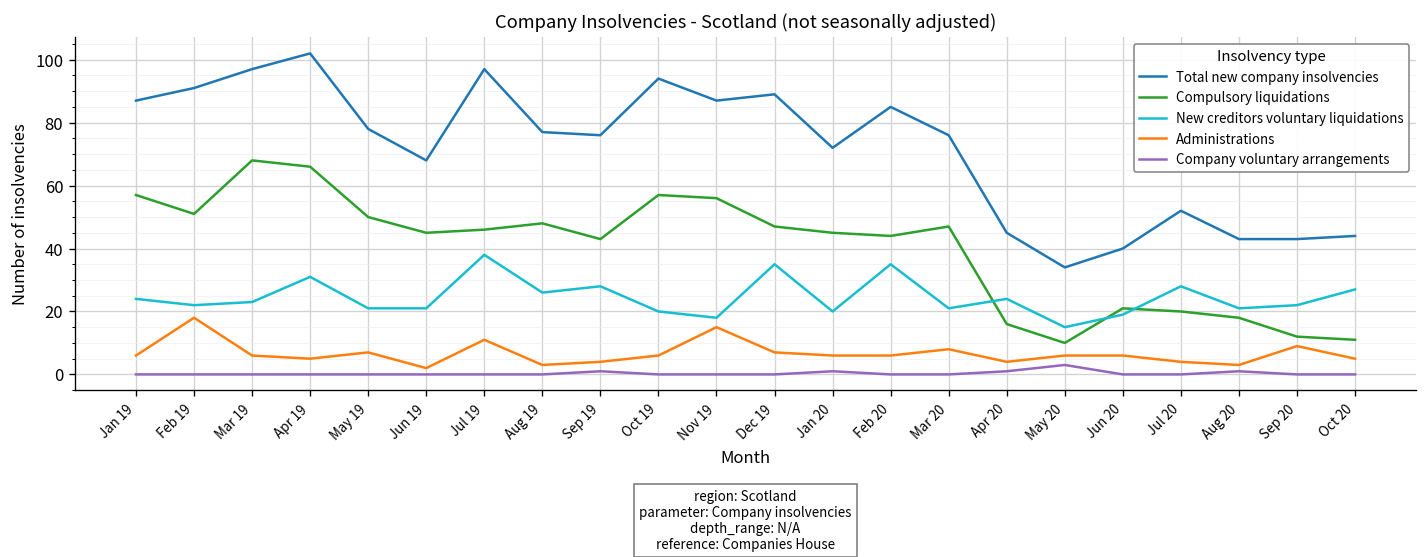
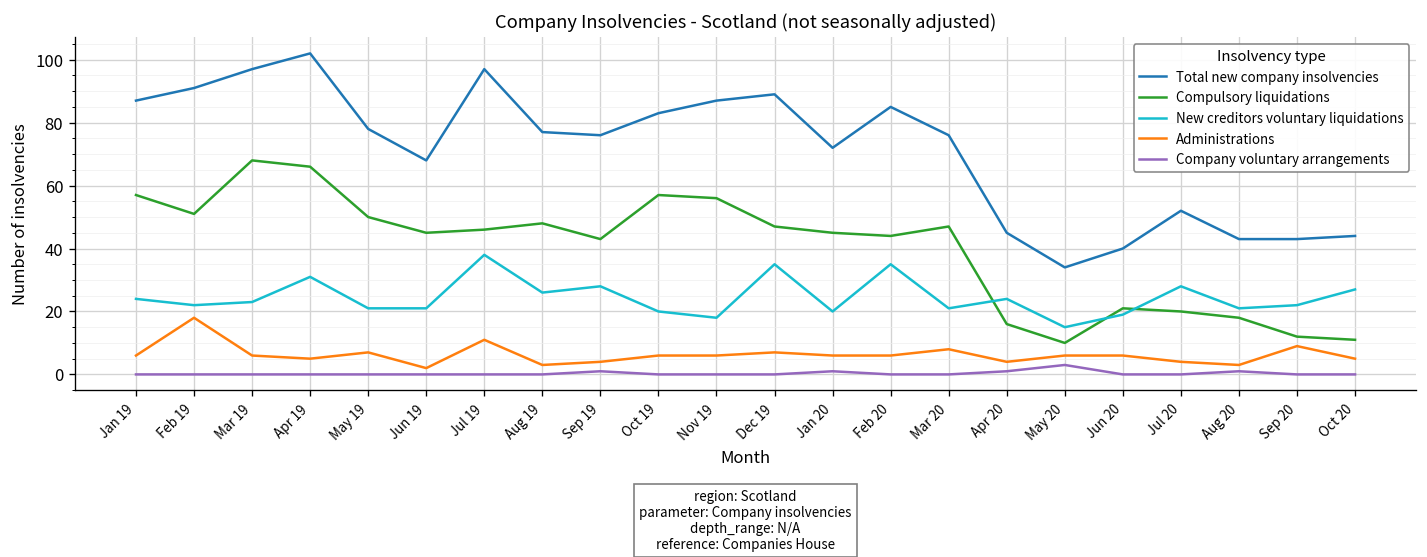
Total new company insolvencies, Oct 19: 94 -> 83
Administrations, Nov 19: 15 -> 6
